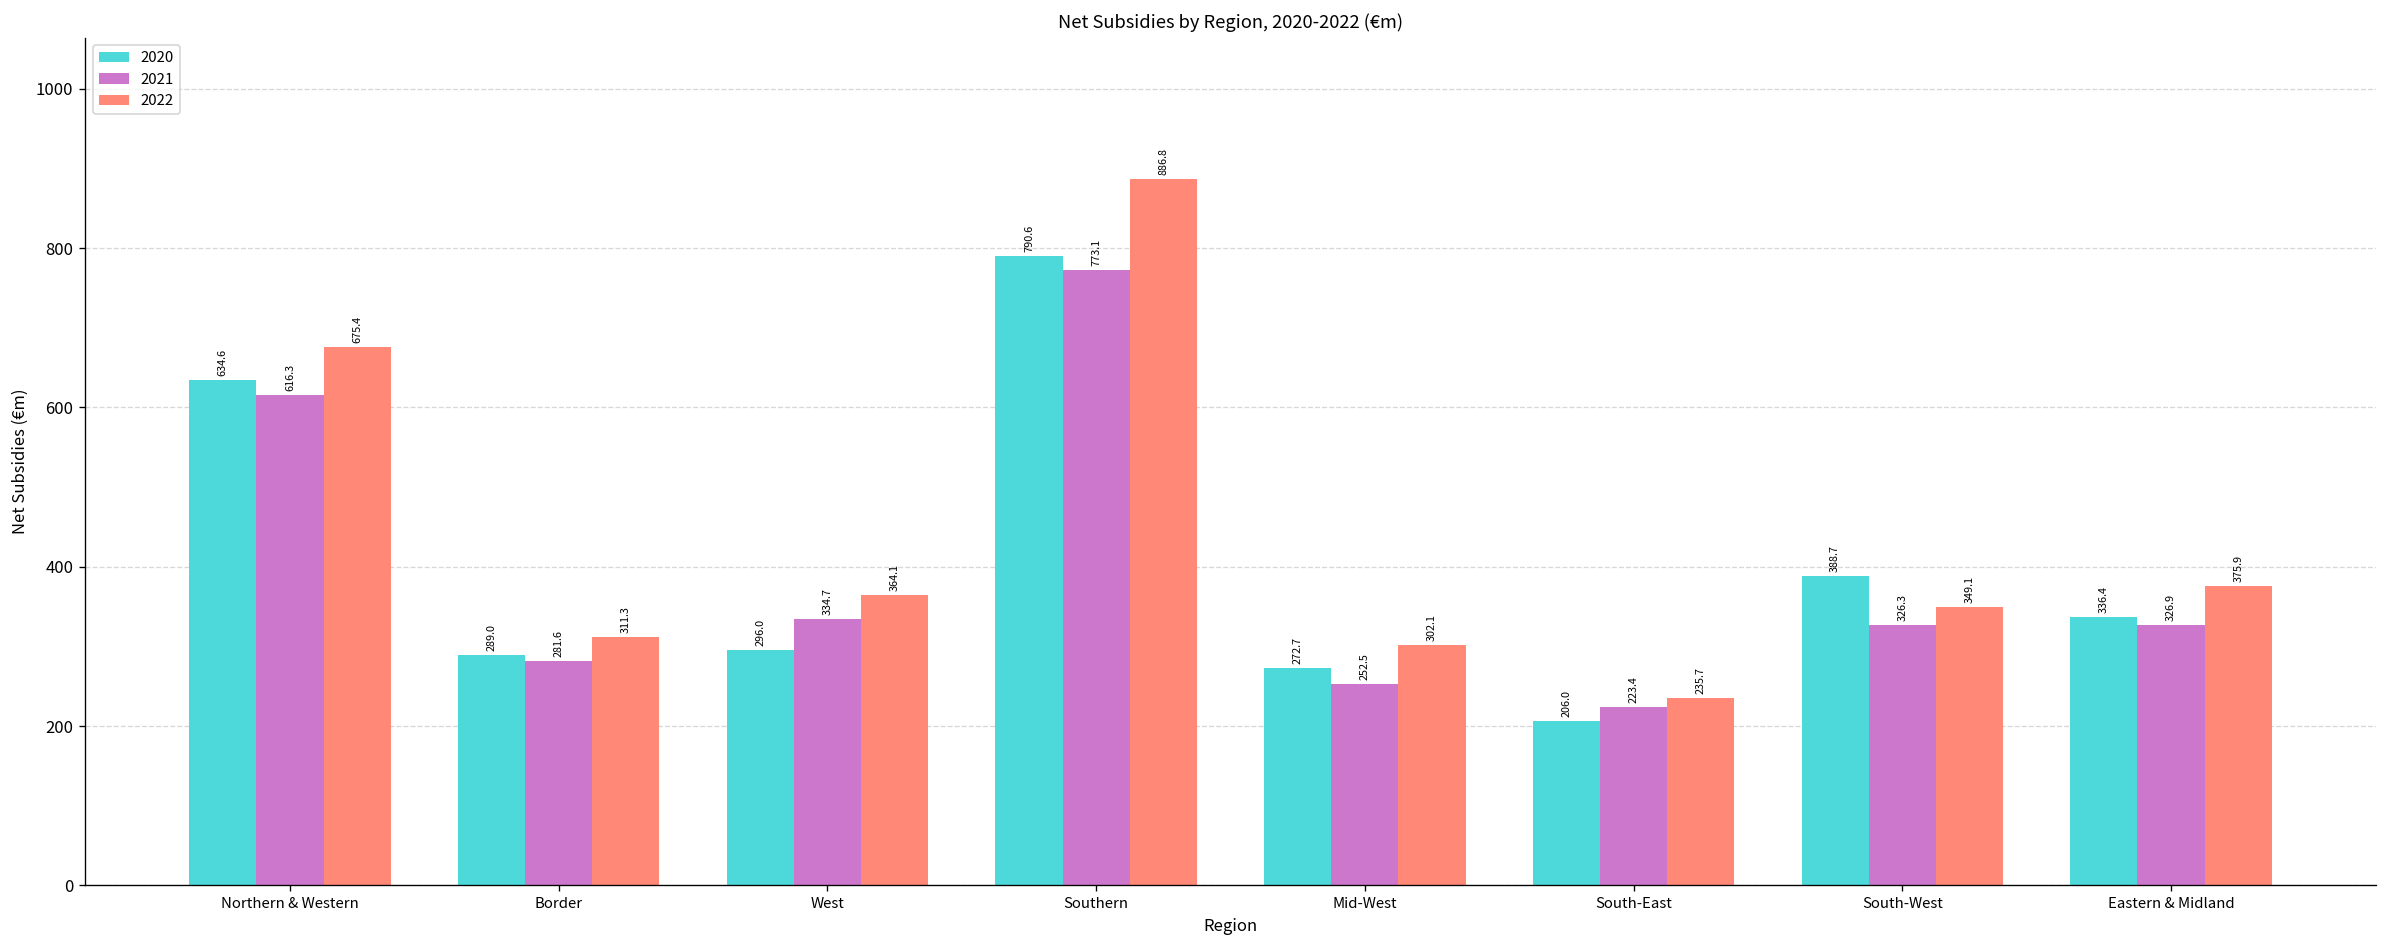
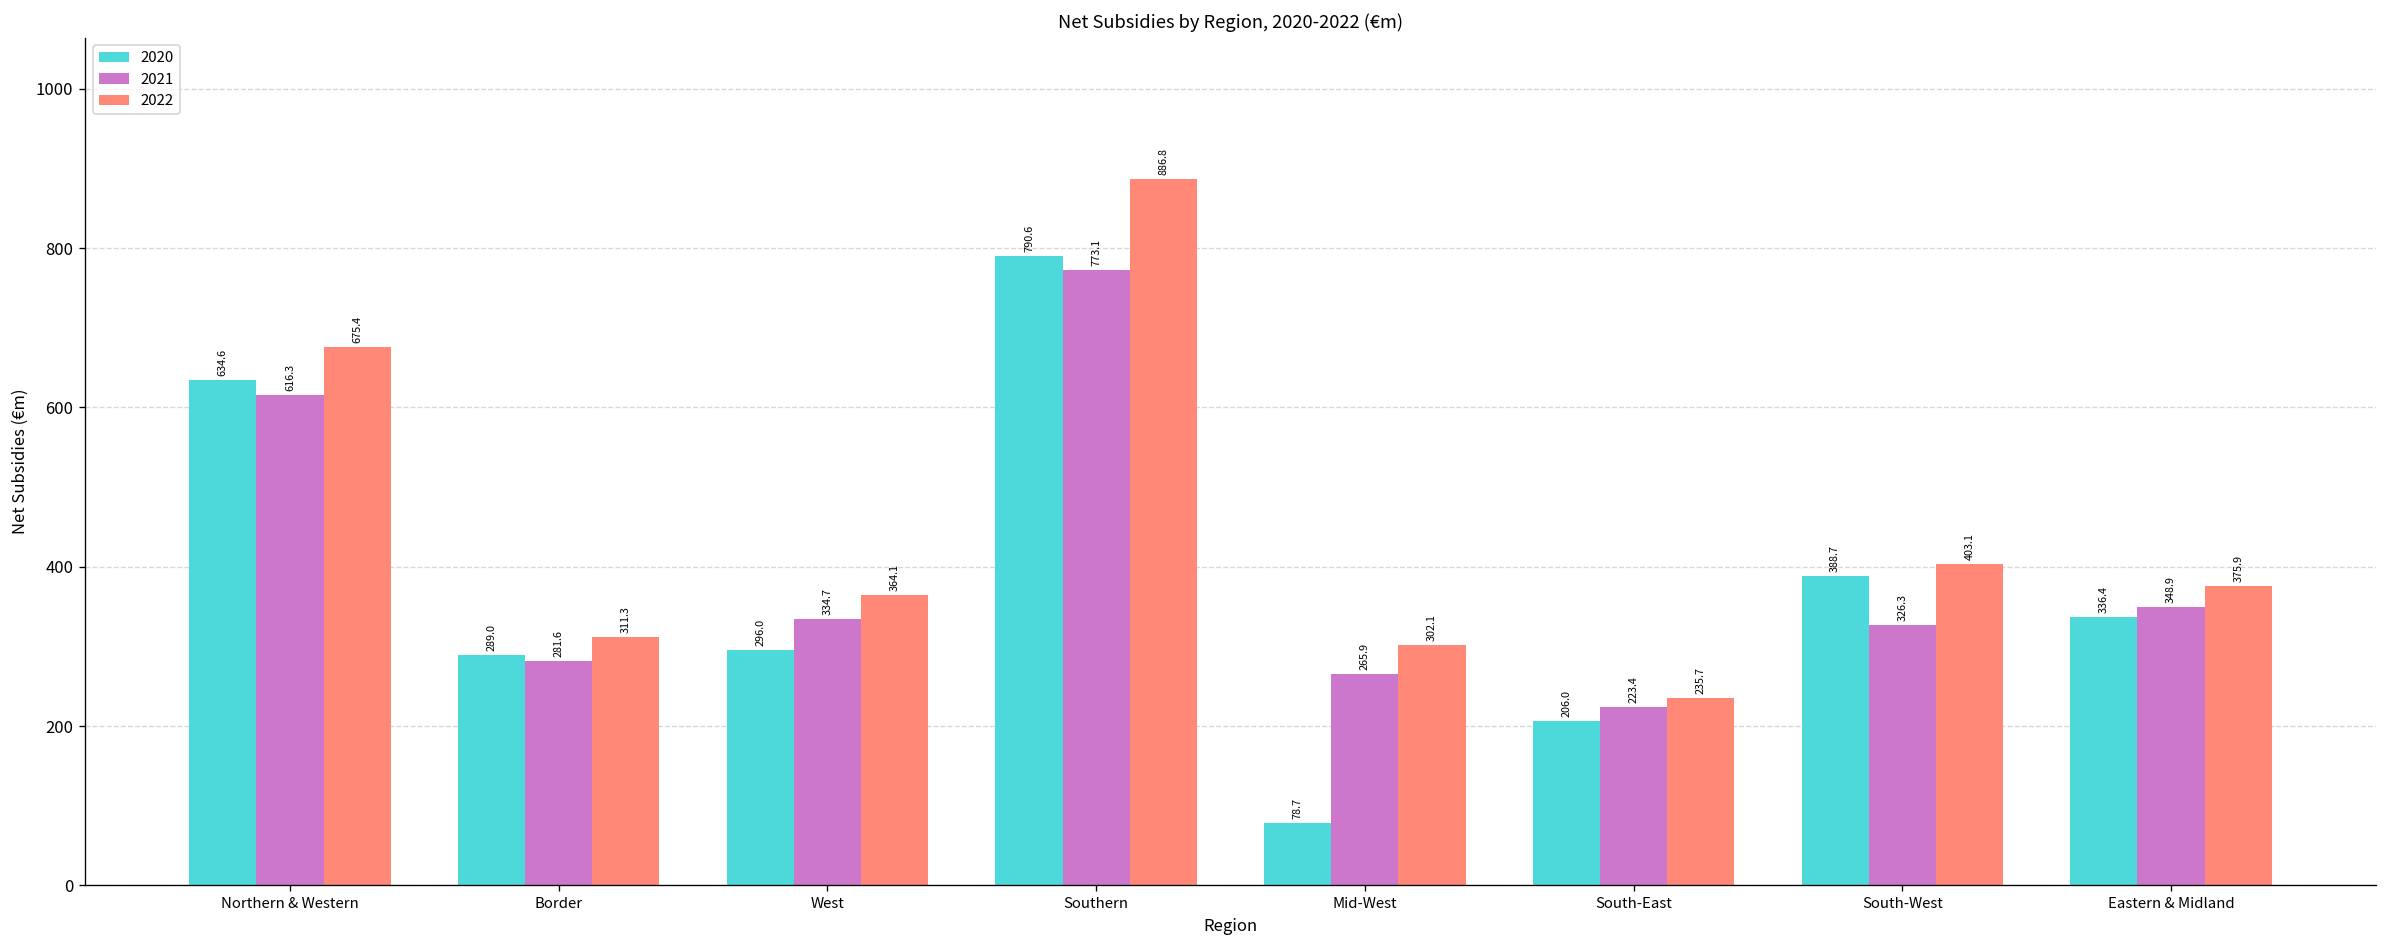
2020, Mid-West: 272.7 -> 78.7
2021, Mid-West: 252.5 -> 265.9
2022, South-West: 349.1 -> 403.1
2021, Eastern & Midland: 326.9 -> 348.9
